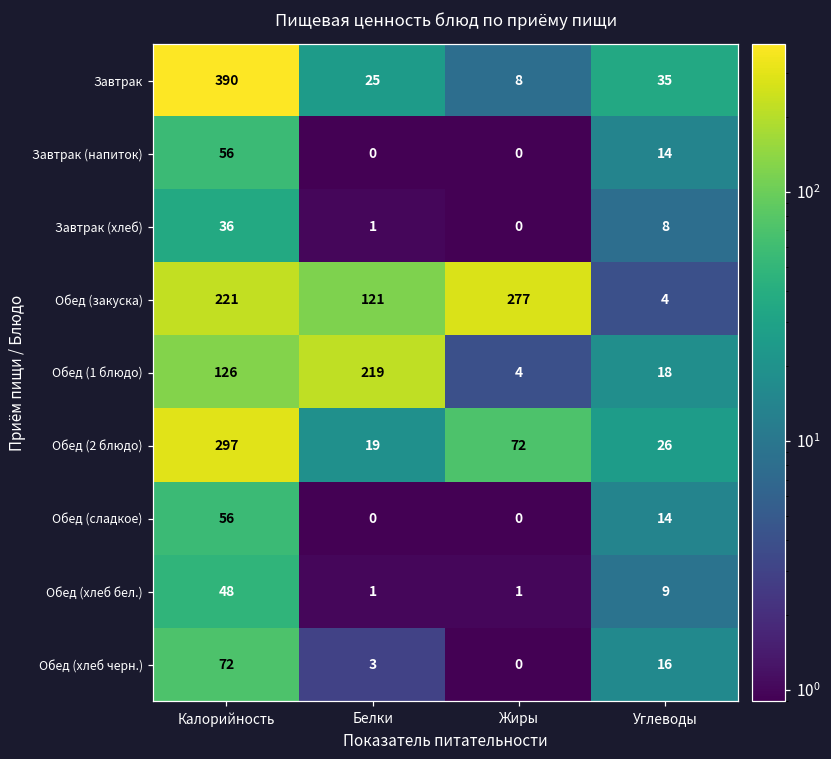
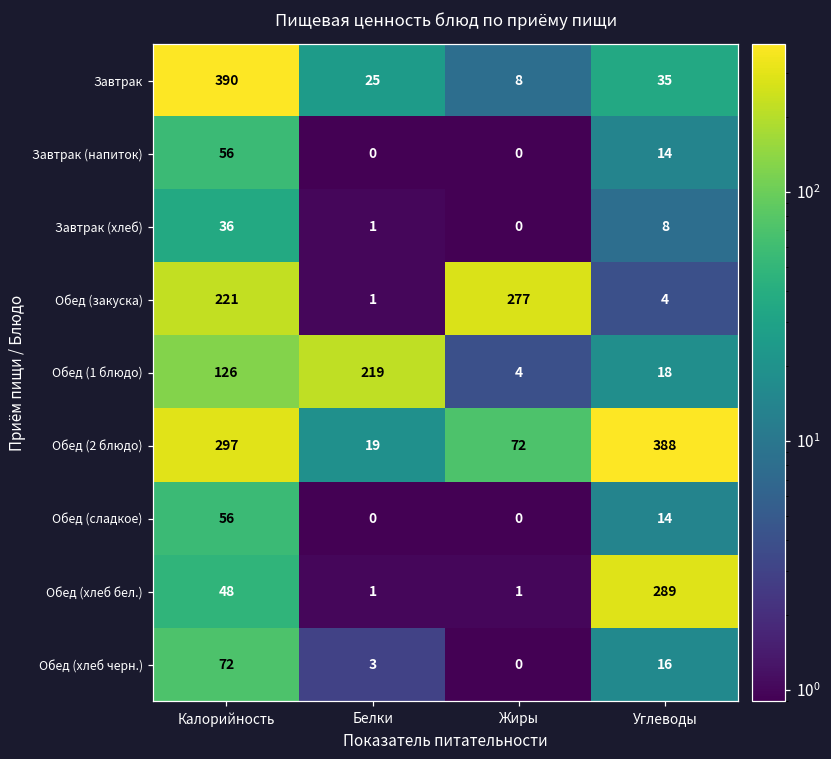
Обед (закуска), Белки: 121 -> 1
Обед (2 блюдо), Углеводы: 26 -> 388
Обед (хлеб бел.), Углеводы: 9 -> 289
